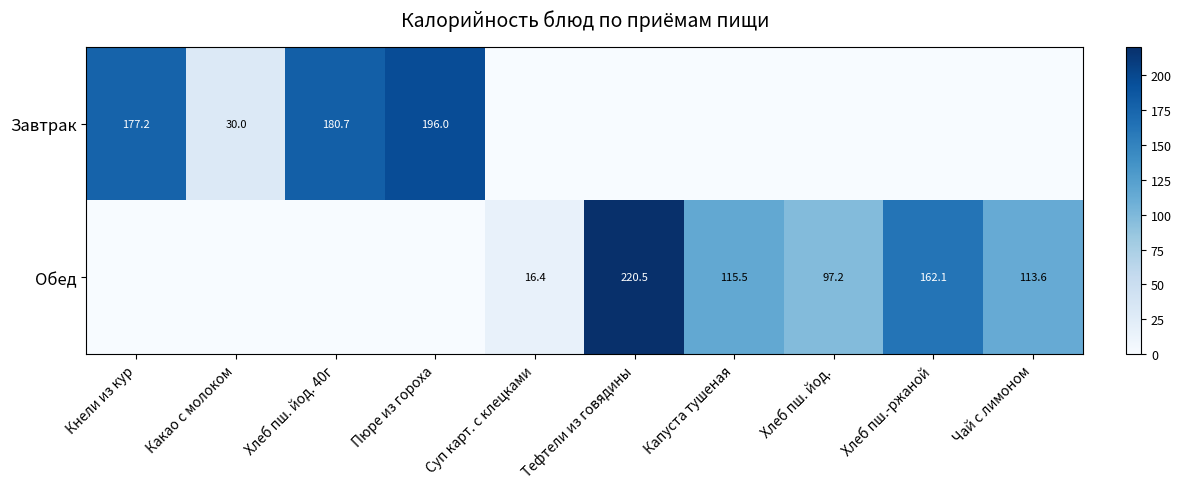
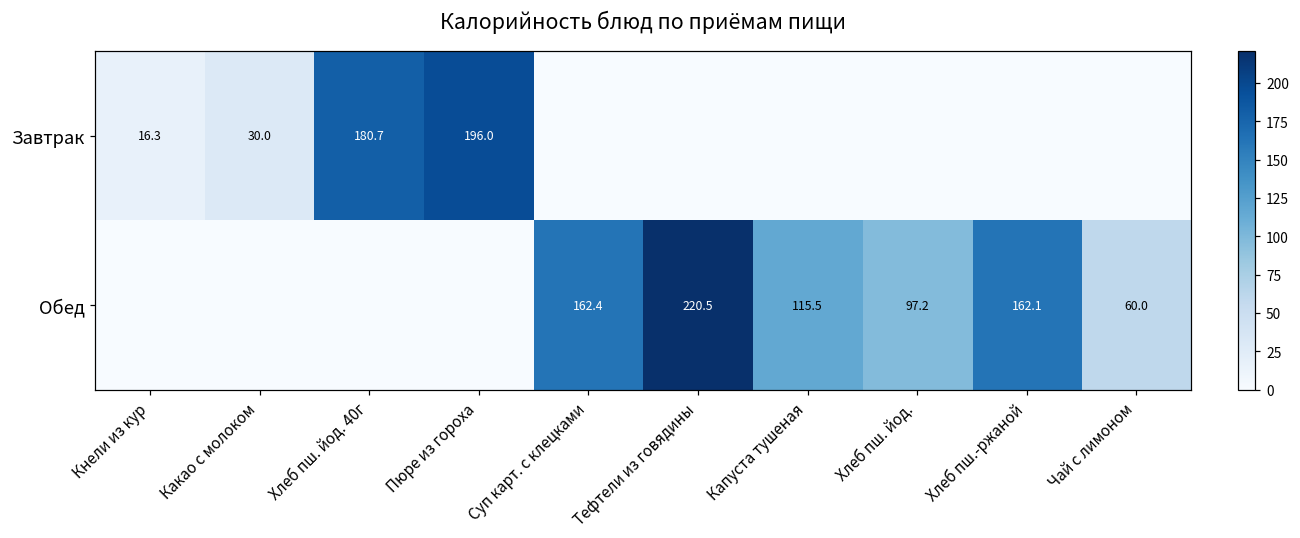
Завтрак, Кнели из кур: 177.2 -> 16.3
Обед, Суп карт. с клецками: 16.4 -> 162.4
Обед, Чай с лимоном: 113.6 -> 60.0
